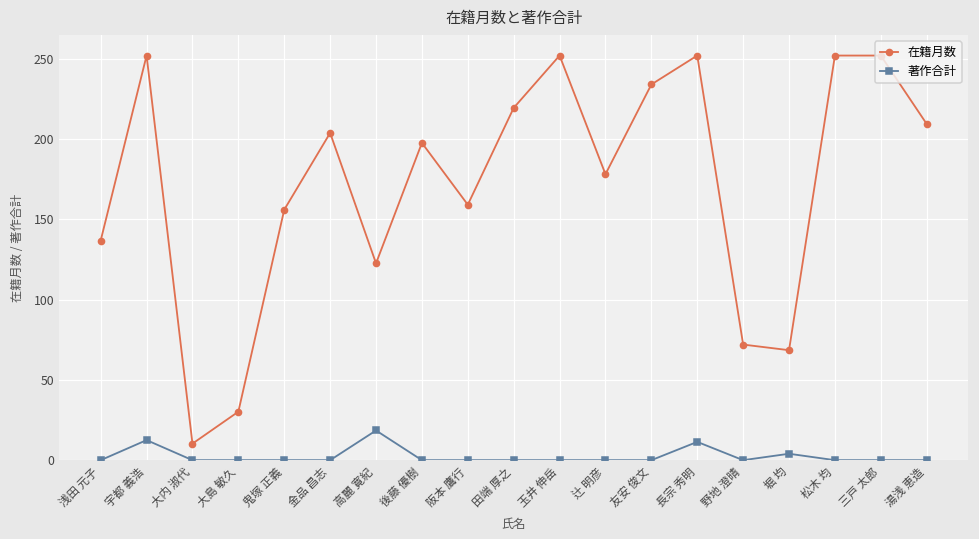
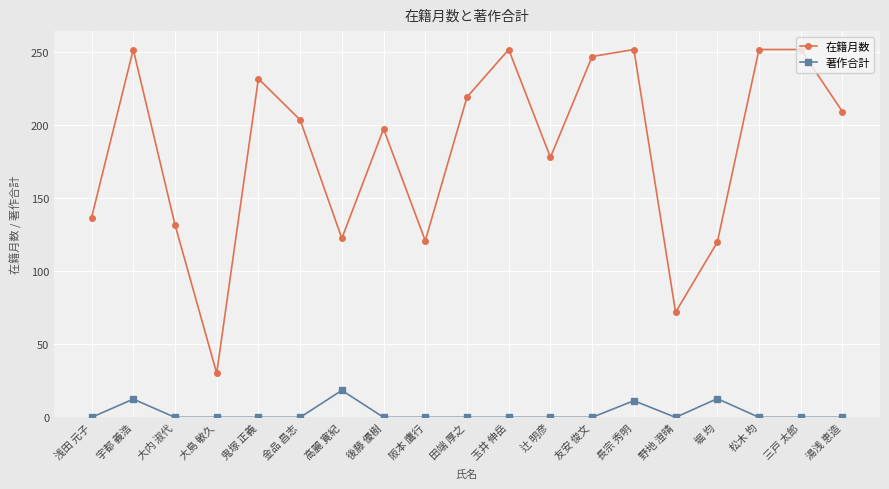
在籍月数, 大内 淑代: 10 -> 132
在籍月数, 鬼塚 正義: 156 -> 232
在籍月数, 阪本 鷹行: 159 -> 121
在籍月数, 友安 俊文: 234 -> 247
在籍月数, 堀 均: 69 -> 120
著作合計, 堀 均: 4 -> 13
